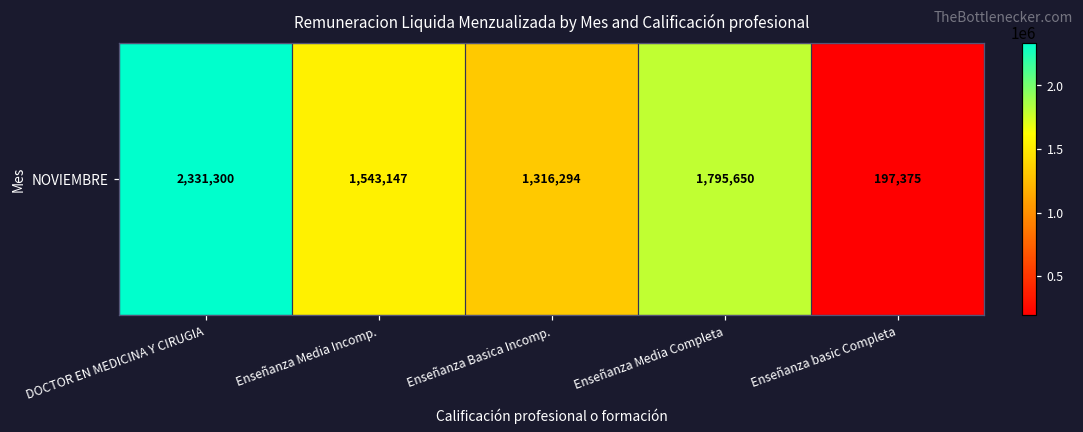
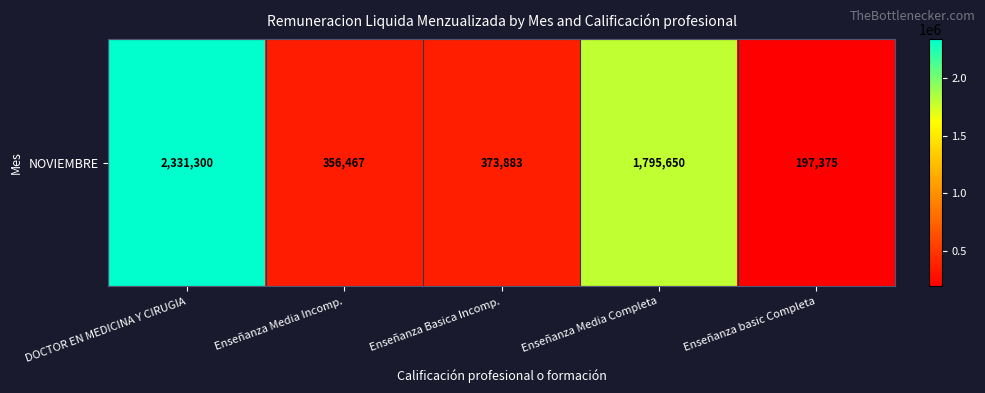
NOVIEMBRE, Enseñanza Media Incomp.: 1,543,147 -> 356,467
NOVIEMBRE, Enseñanza Basica Incomp.: 1,316,294 -> 373,883
